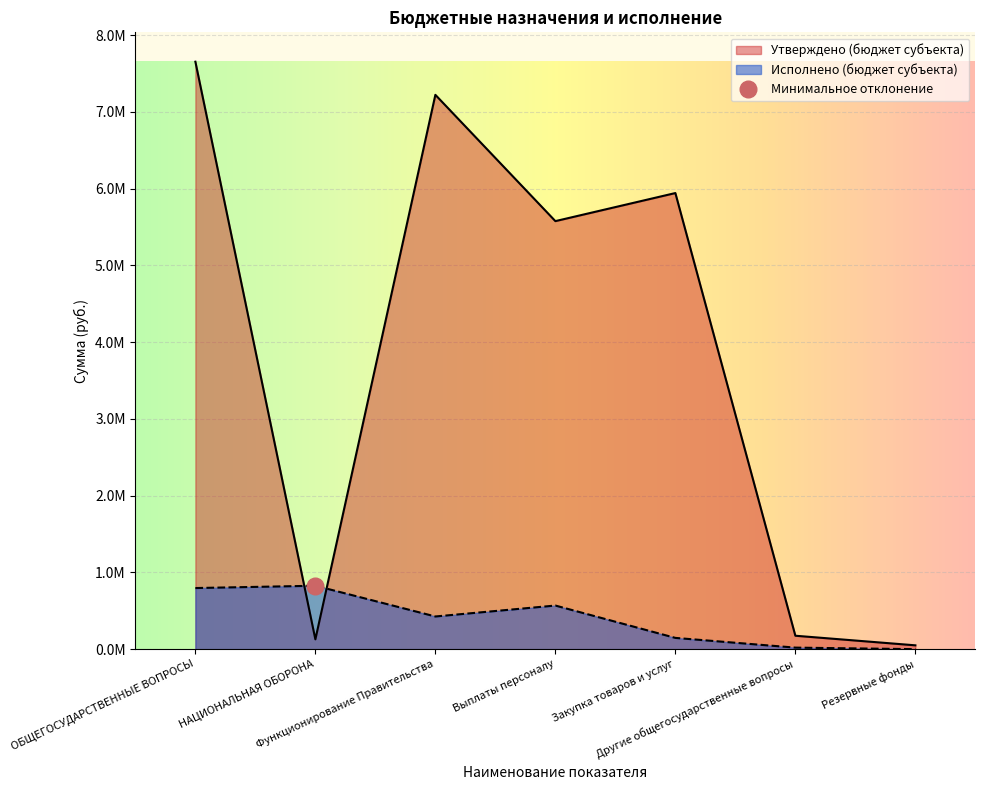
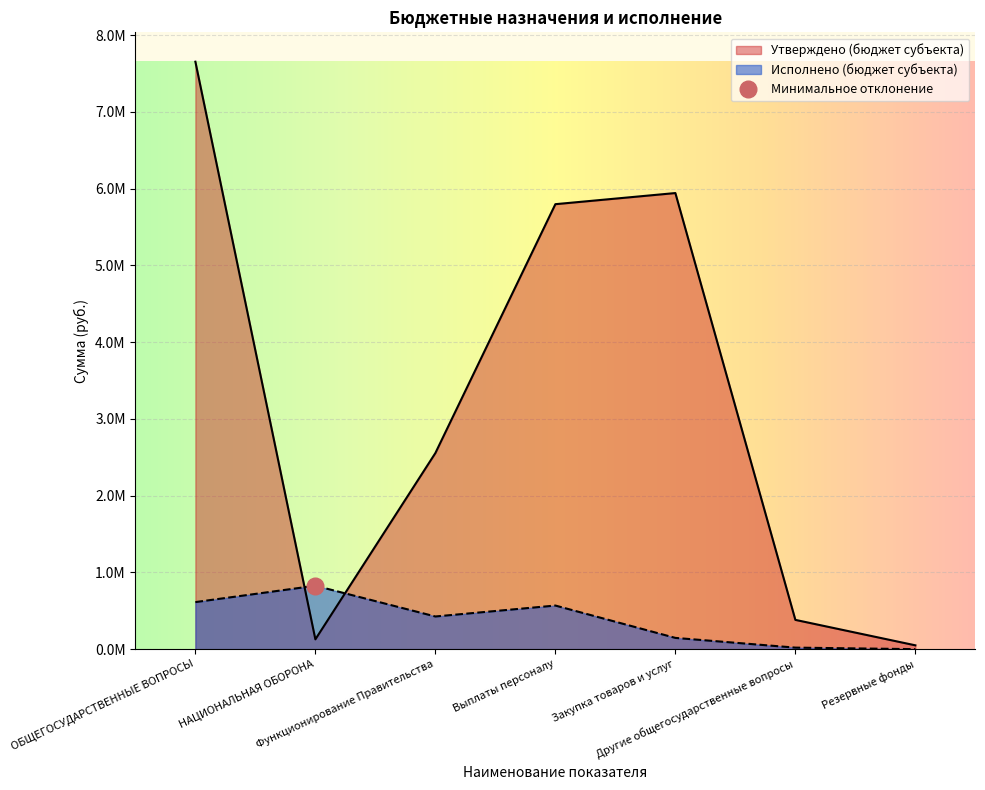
Исполнено (бюджет субъекта), ОБЩЕГОСУДАРСТВЕННЫЕ ВОПРОСЫ: 800000 -> 600000
Утверждено (бюджет субъекта), Функционирование Правительства: 7200000 -> 2600000
Утверждено (бюджет субъекта), Выплаты персоналу: 5600000 -> 5800000
Утверждено (бюджет субъекта), Другие общегосударственные вопросы: 200000 -> 400000
